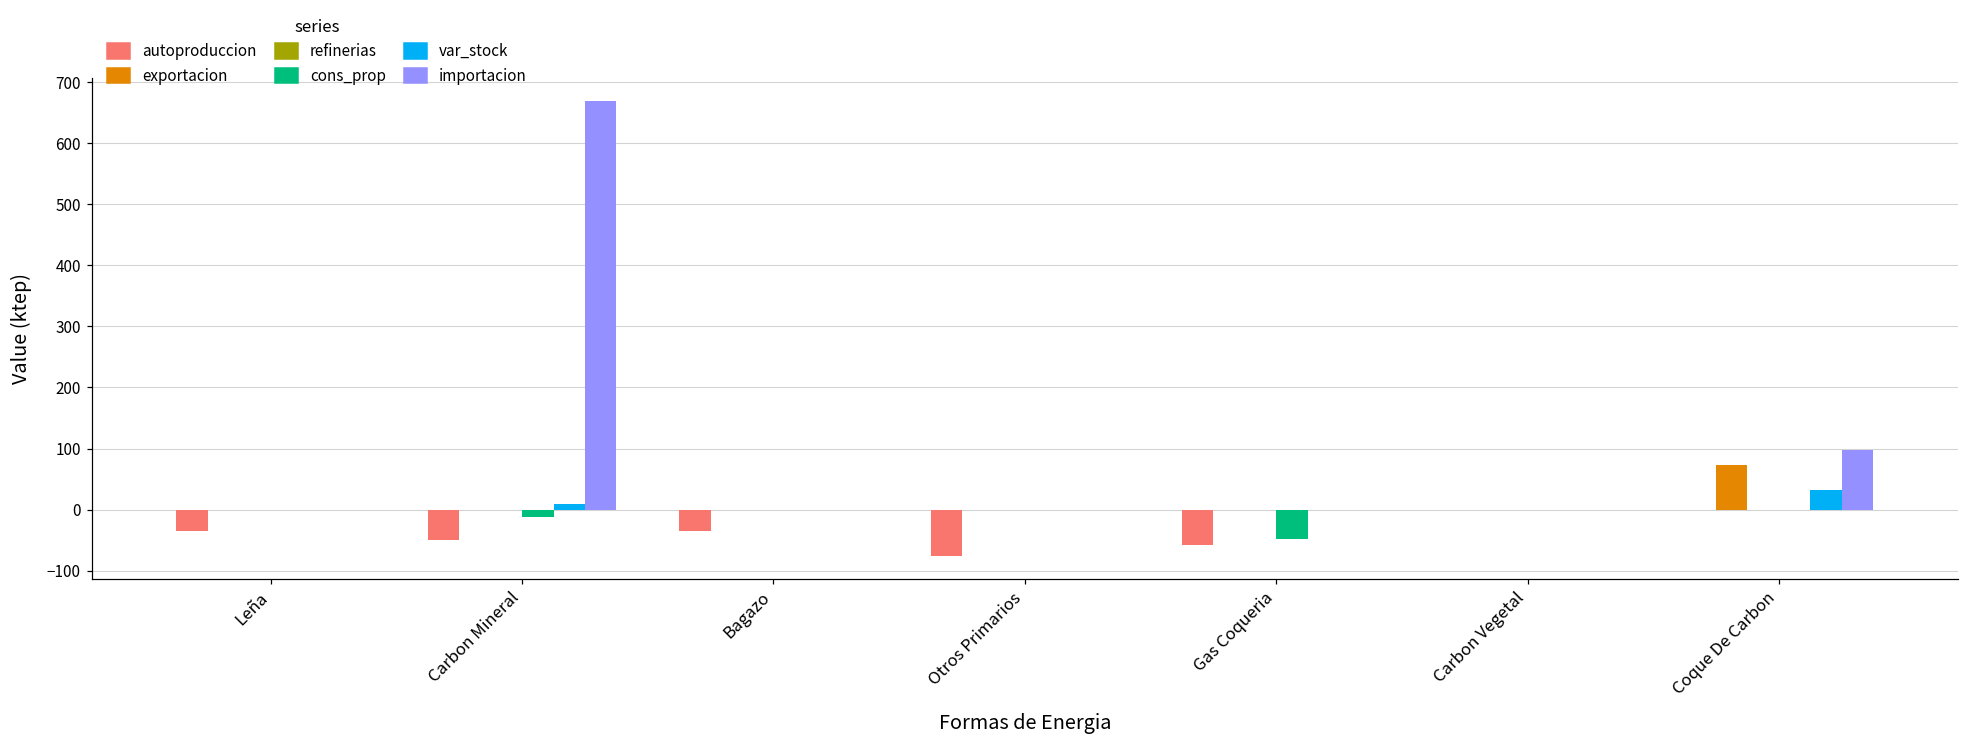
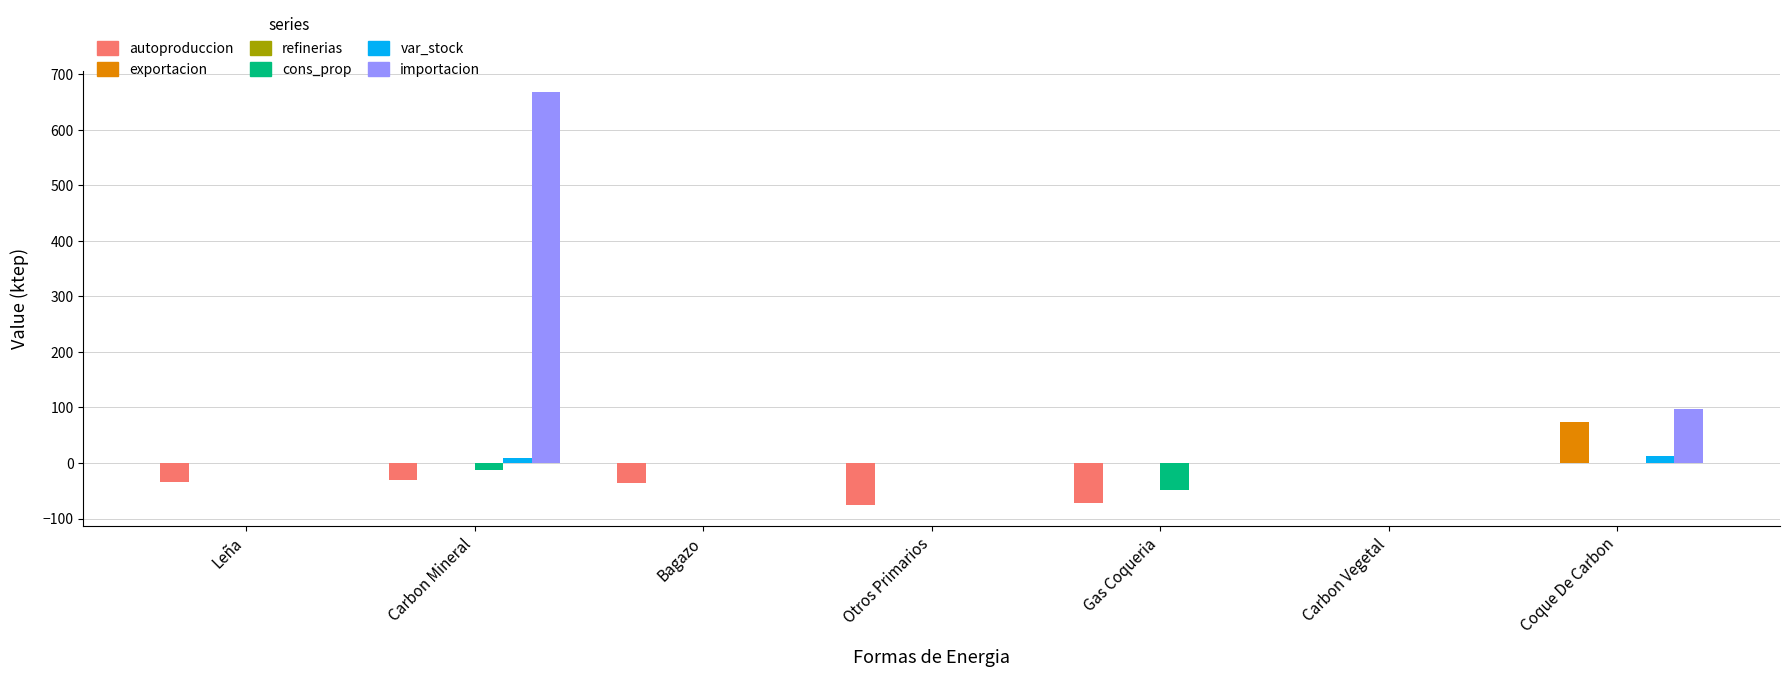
autoproduccion, Carbon Mineral: -50 -> -30
autoproduccion, Gas Coqueria: -60 -> -70
var_stock, Coque De Carbon: 30 -> 10
